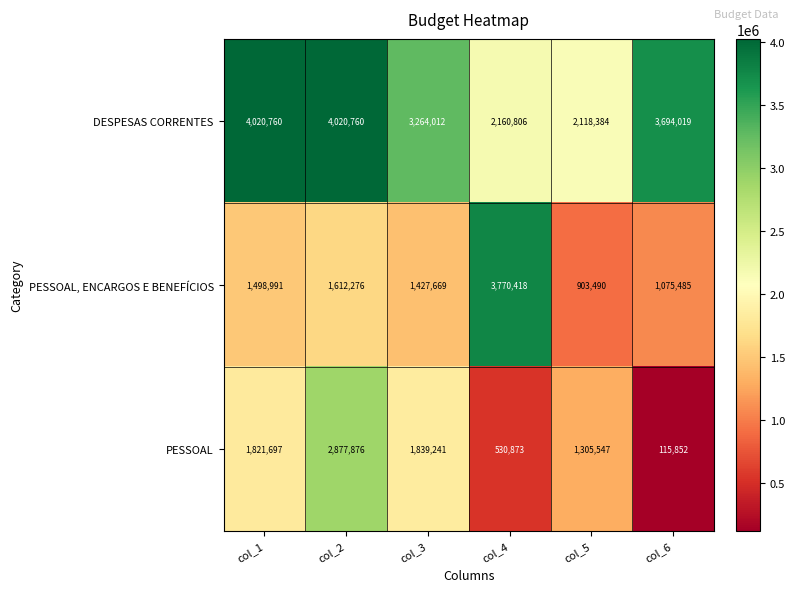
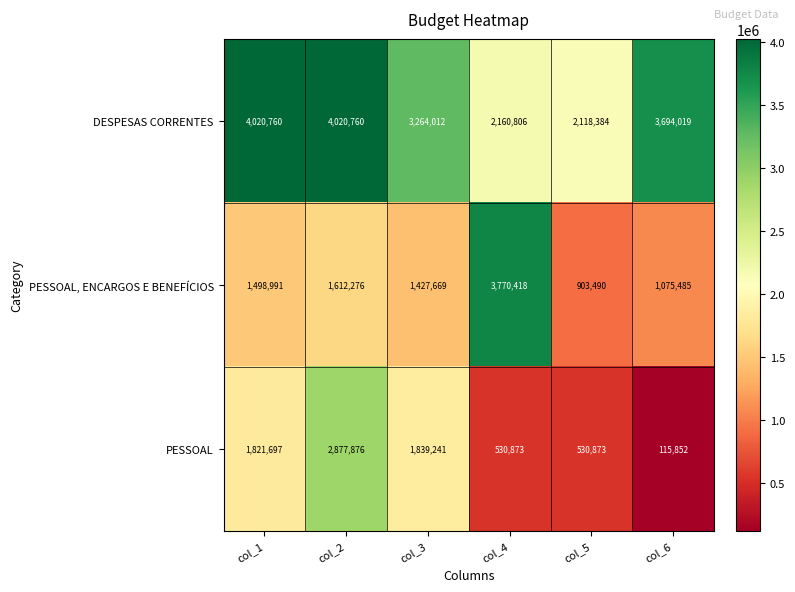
PESSOAL, col_5: 1,305,547 -> 530,873
